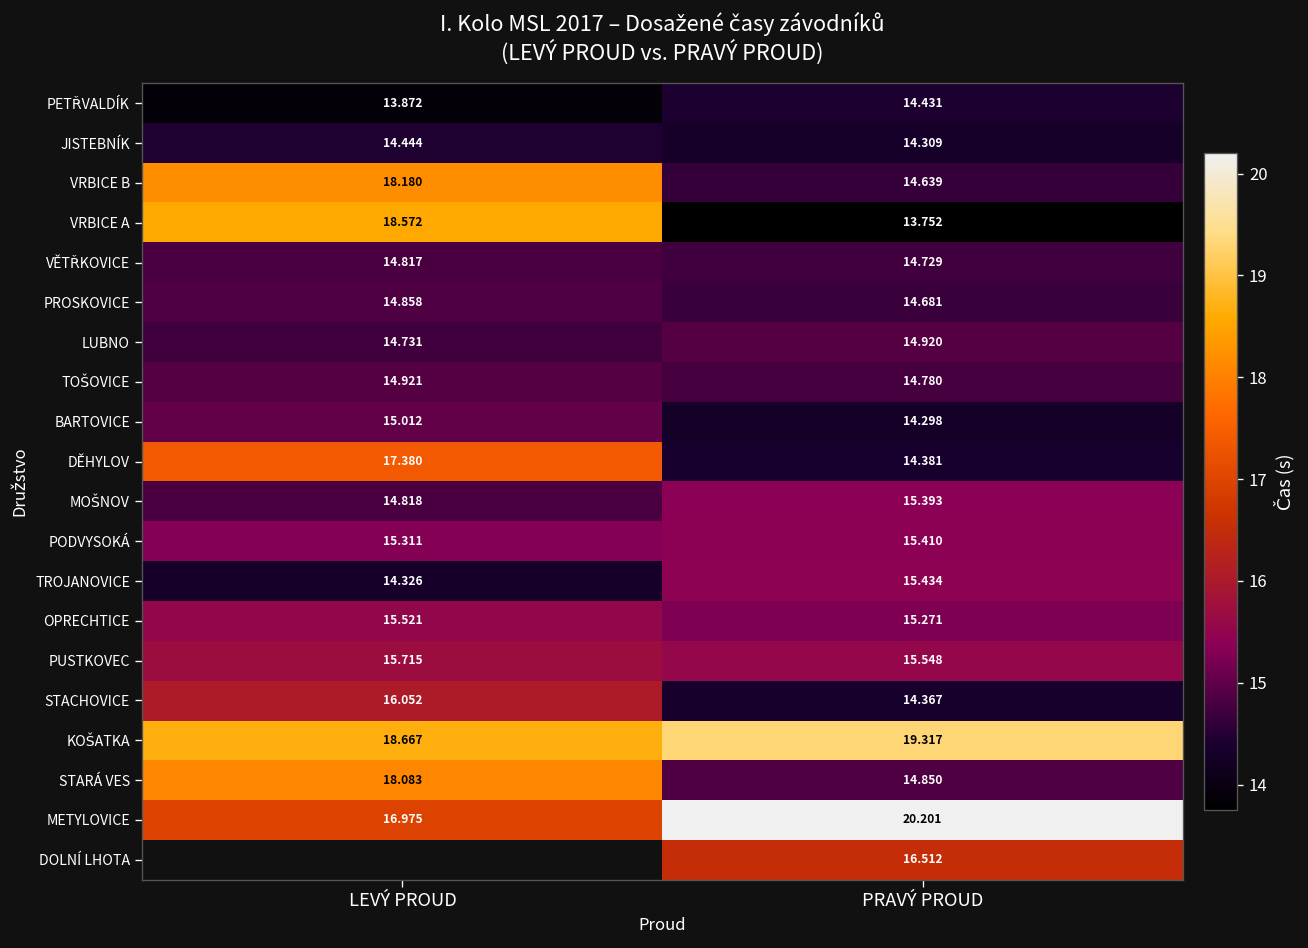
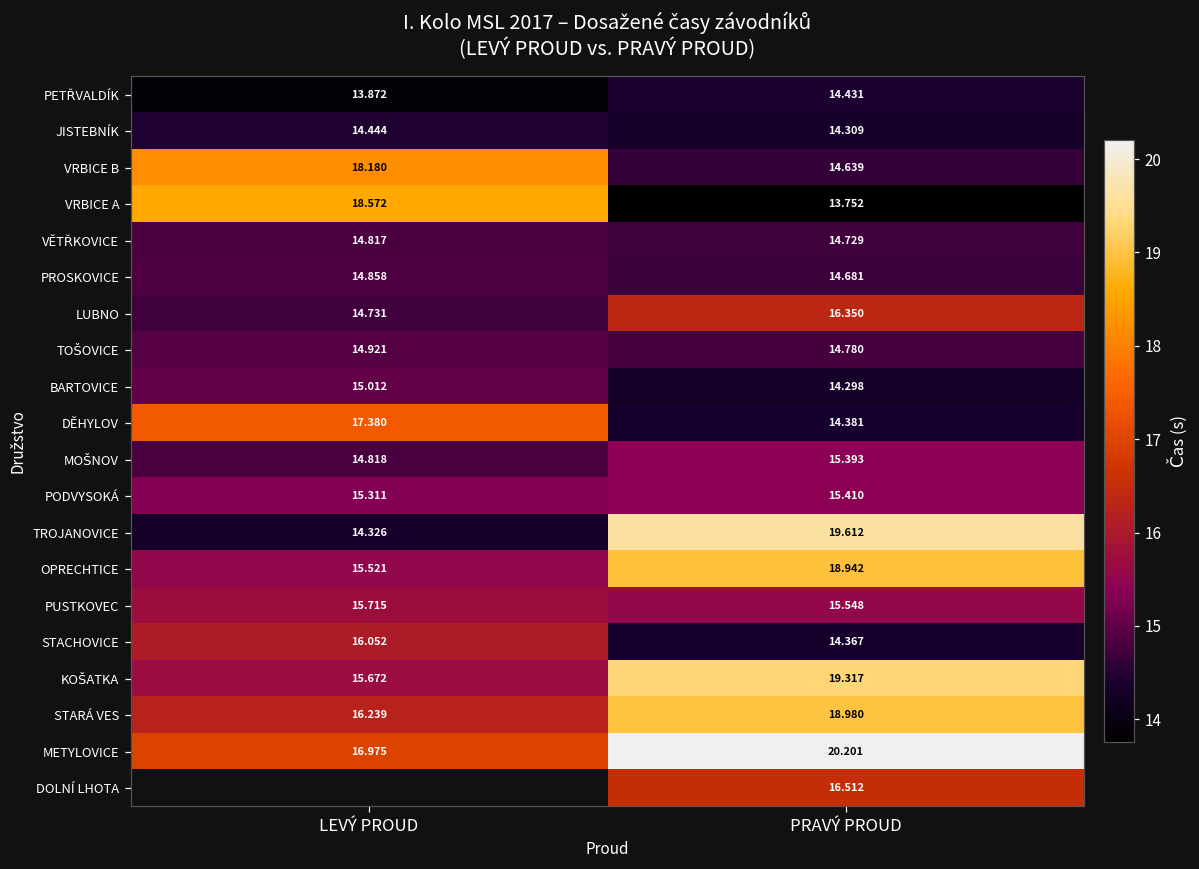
LUBNO, PRAVÝ PROUD: 14.920 -> 16.350
TROJANOVICE, PRAVÝ PROUD: 15.434 -> 19.612
OPRECHTICE, PRAVÝ PROUD: 15.271 -> 18.942
KOŠATKA, LEVÝ PROUD: 18.667 -> 15.672
STARÁ VES, LEVÝ PROUD: 18.083 -> 16.239
STARÁ VES, PRAVÝ PROUD: 14.850 -> 18.980
